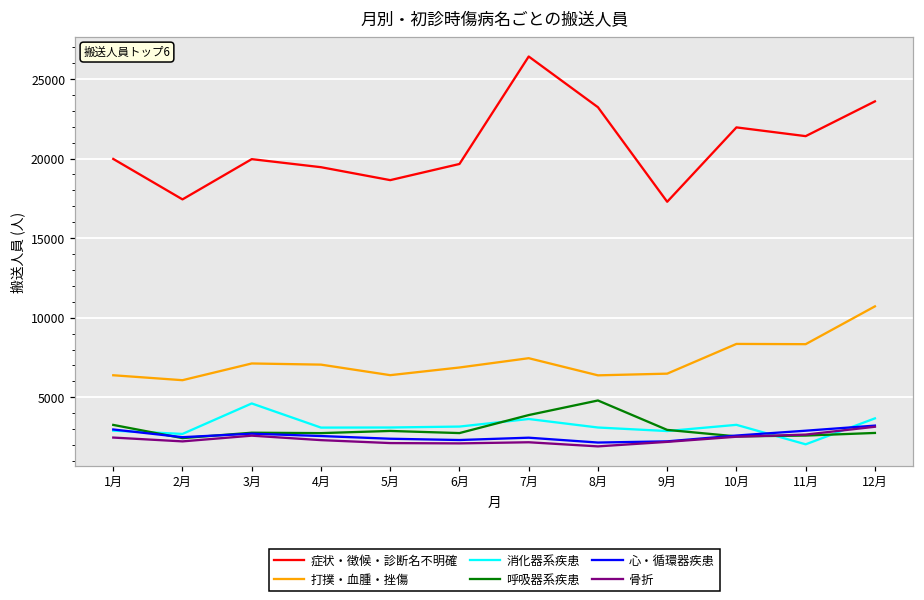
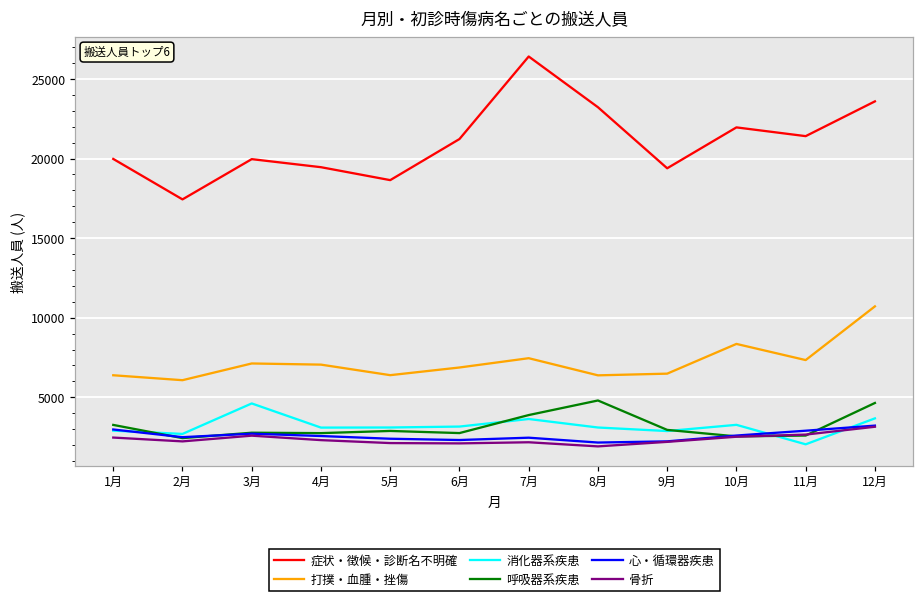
症状・徴候・診断名不明確, 6月: 19700 -> 21200
症状・徴候・診断名不明確, 9月: 17300 -> 19400
打撲・血腫・挫傷, 11月: 8300 -> 7300
呼吸器系疾患, 12月: 2800 -> 4600
